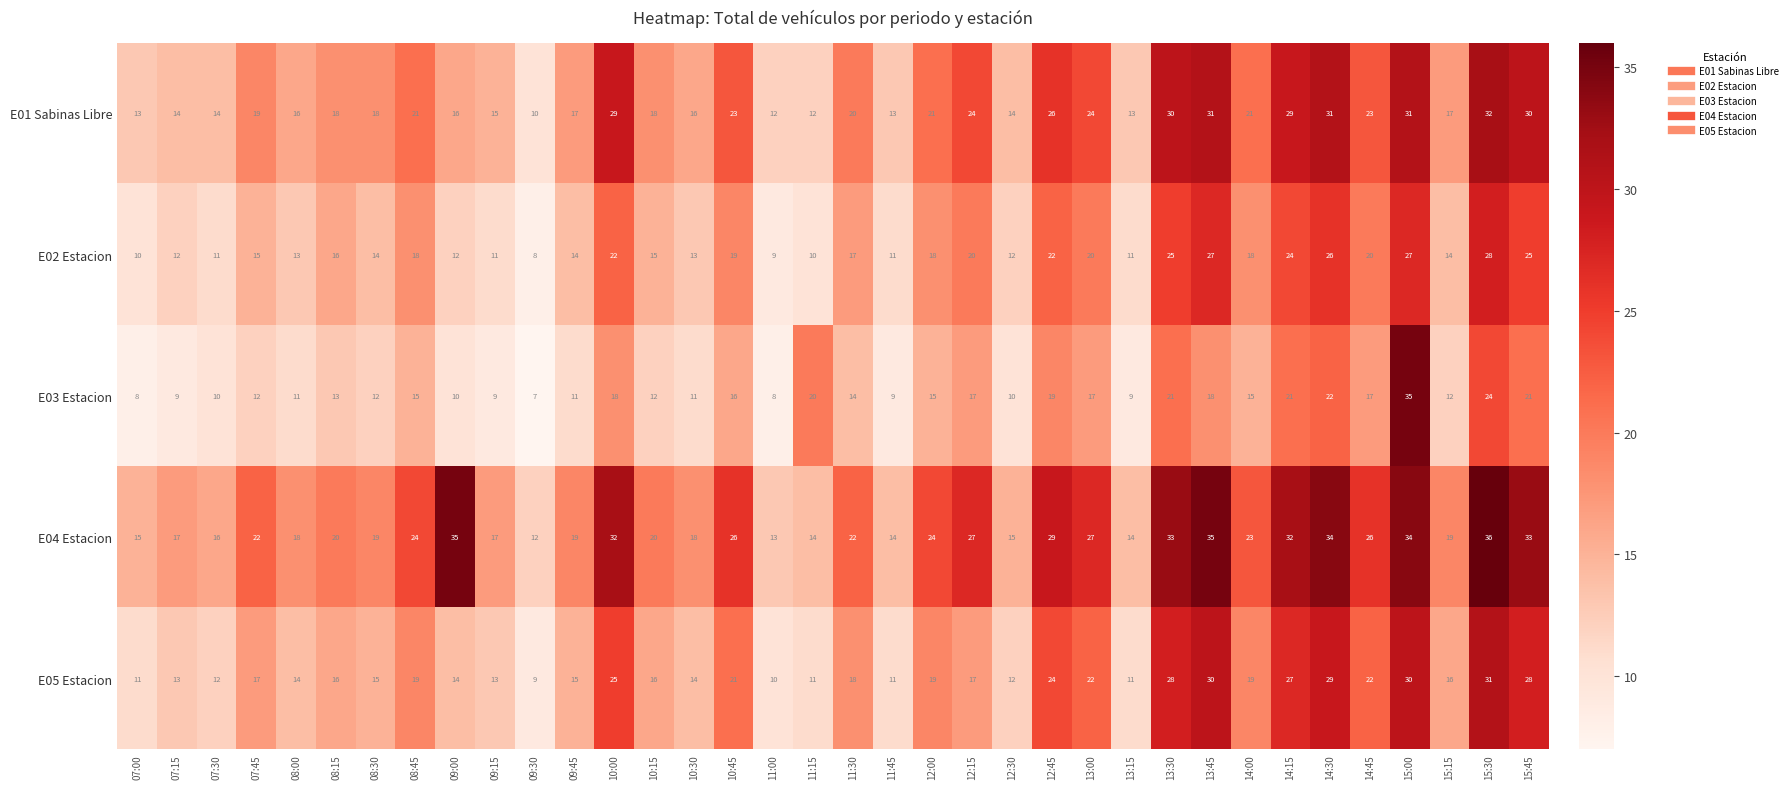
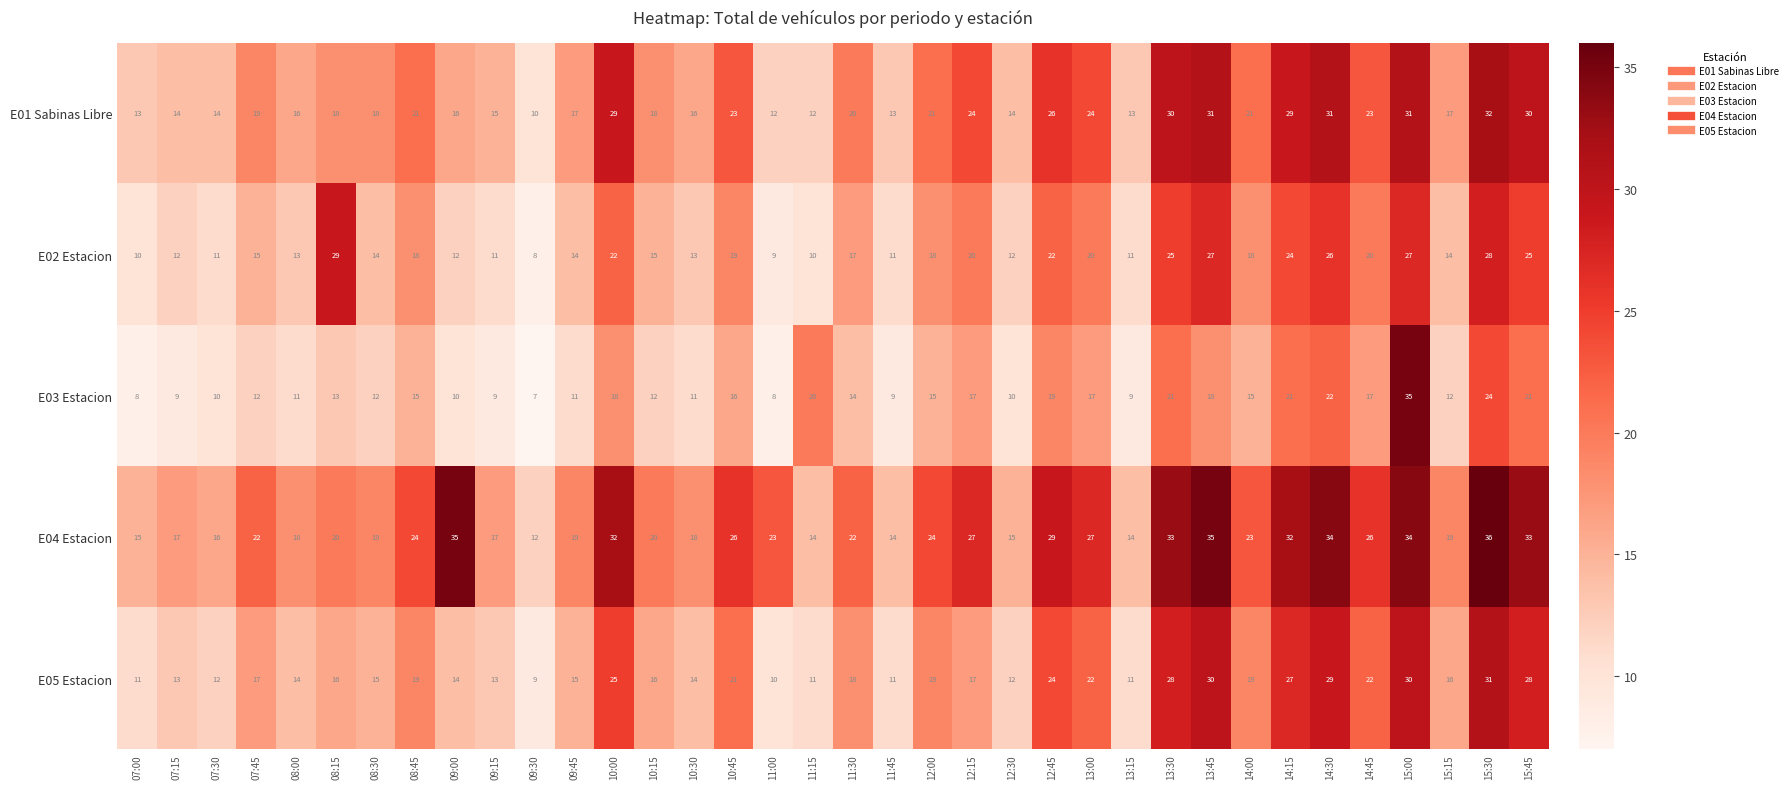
E02 Estacion, 08:15: 16 -> 29
E04 Estacion, 11:00: 13 -> 23
